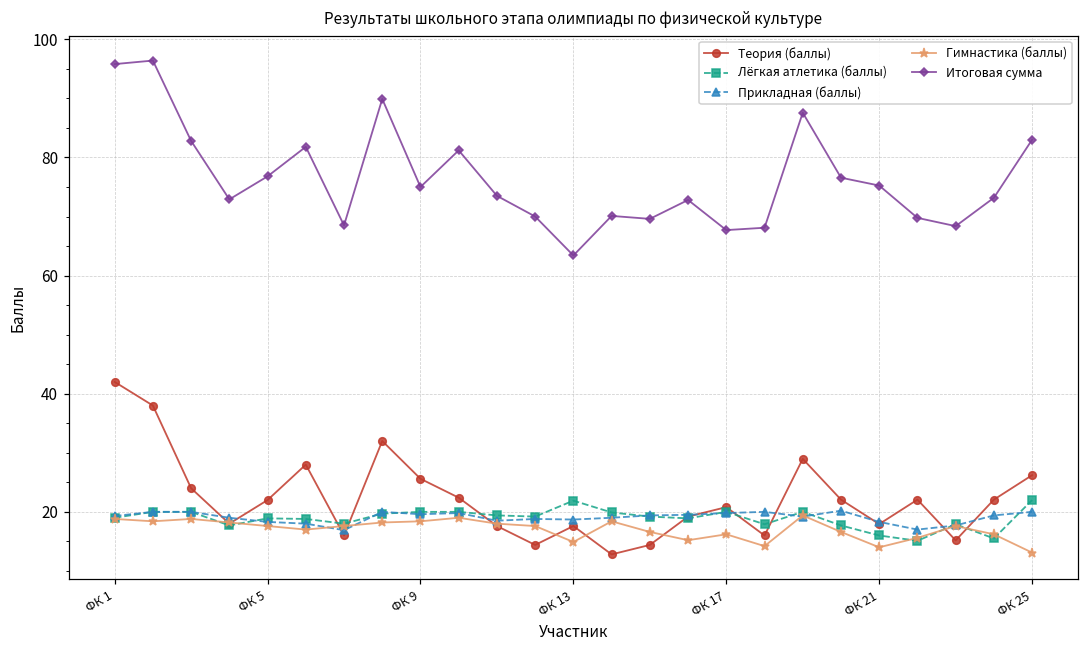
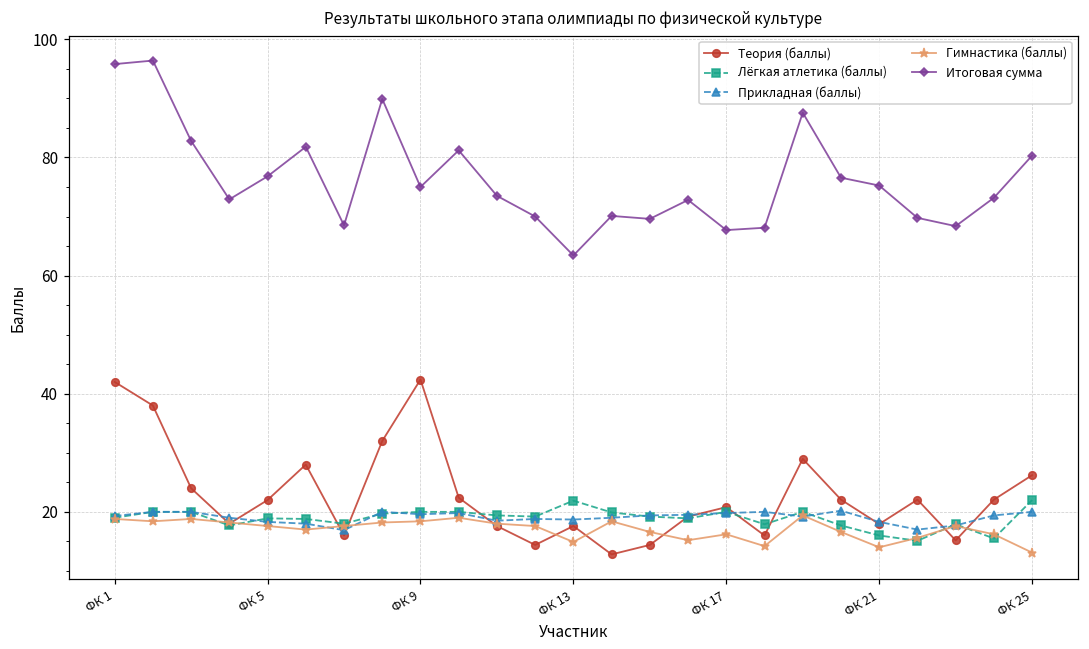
Теория (баллы), ФК 9: 26 -> 42
Итоговая сумма, ФК 25: 83 -> 80
